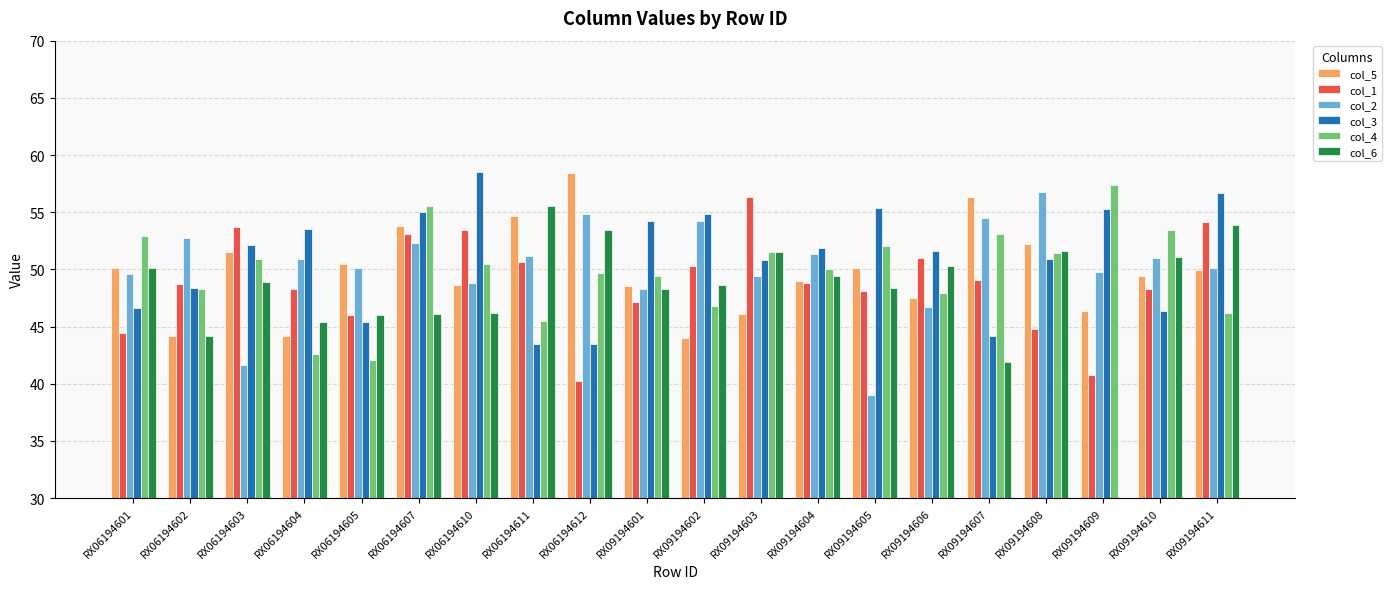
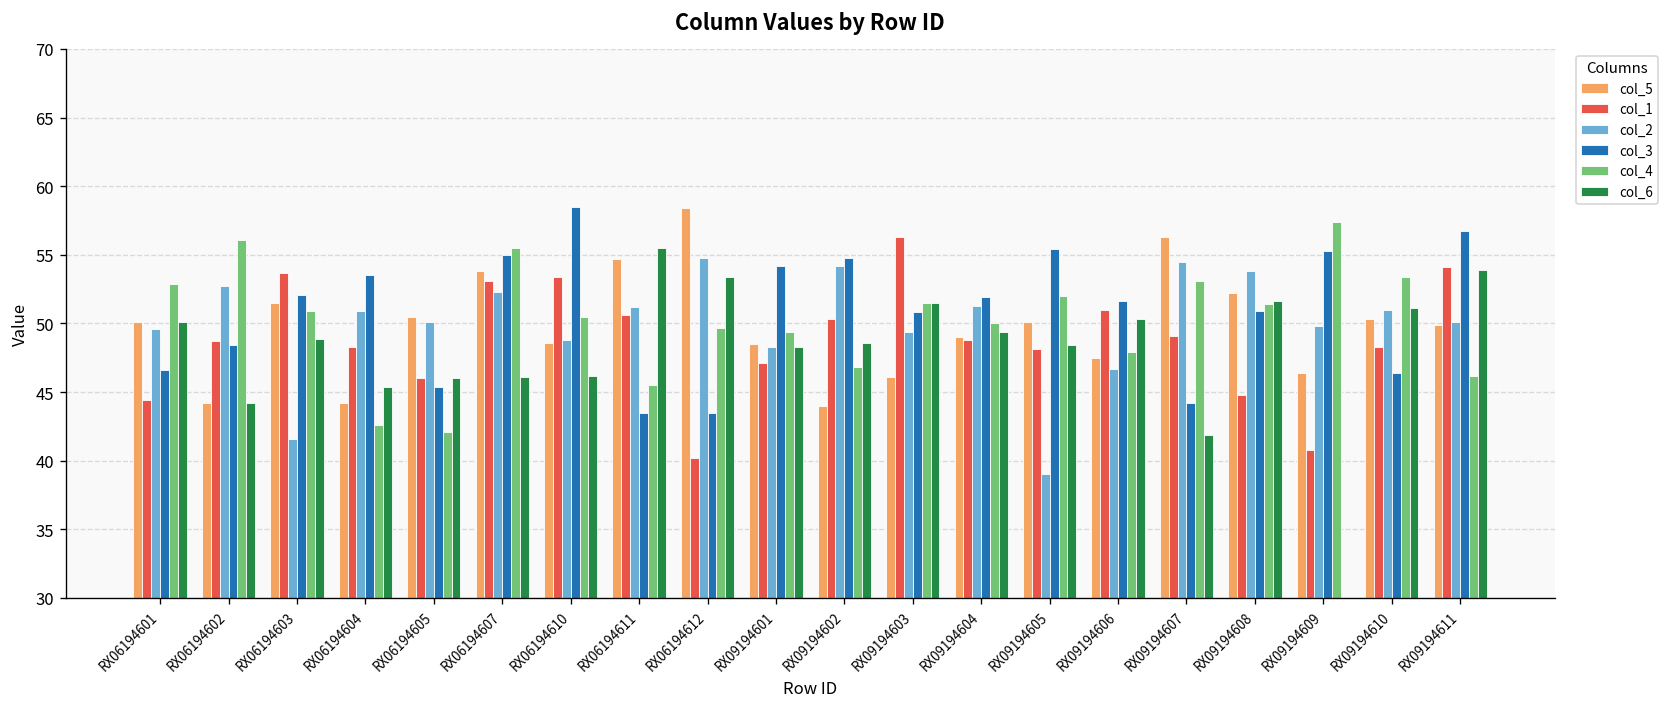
col_4, RX06194602: 48.3 -> 56.1
col_2, RX09194608: 56.8 -> 53.8
col_5, RX09194610: 49.4 -> 50.3
